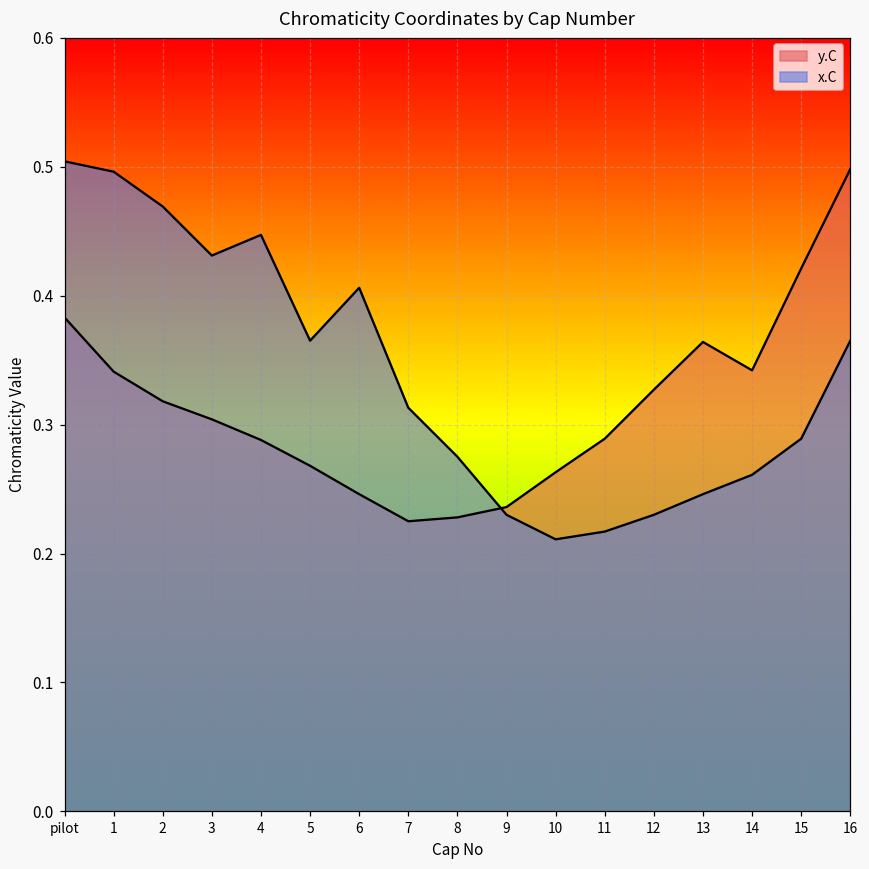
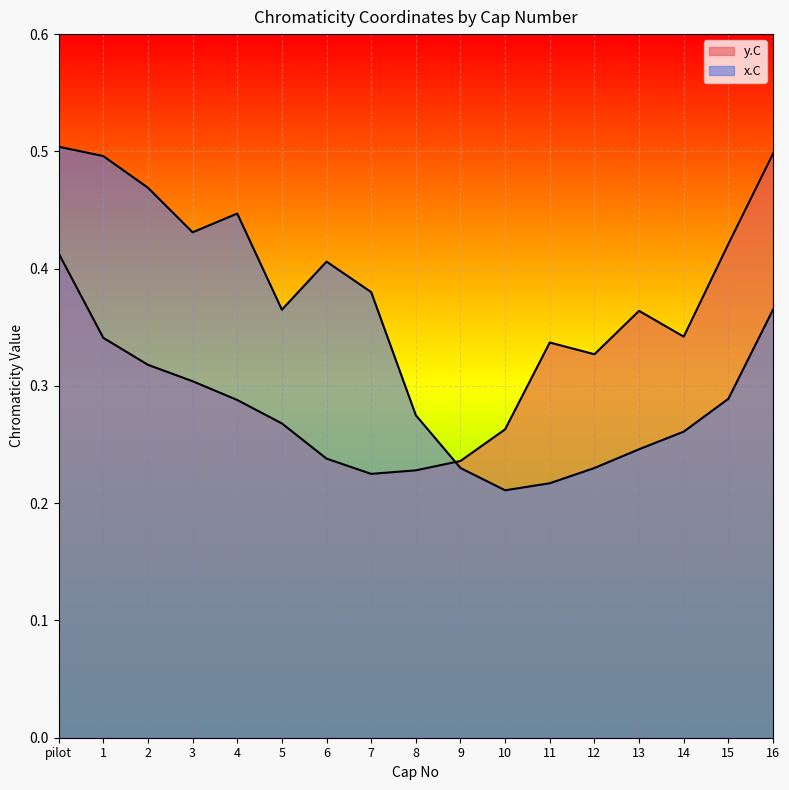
y.C, pilot: 0.383 -> 0.413
y.C, 6: 0.246 -> 0.238
x.C, 7: 0.313 -> 0.380
y.C, 11: 0.289 -> 0.337
